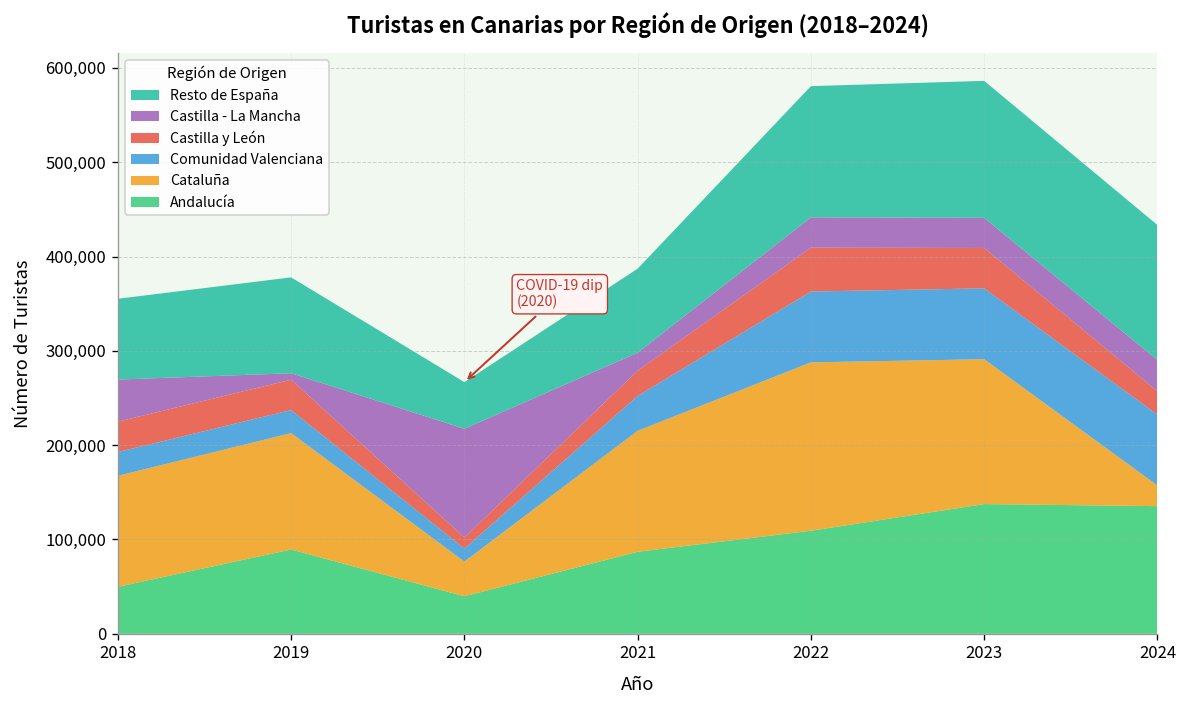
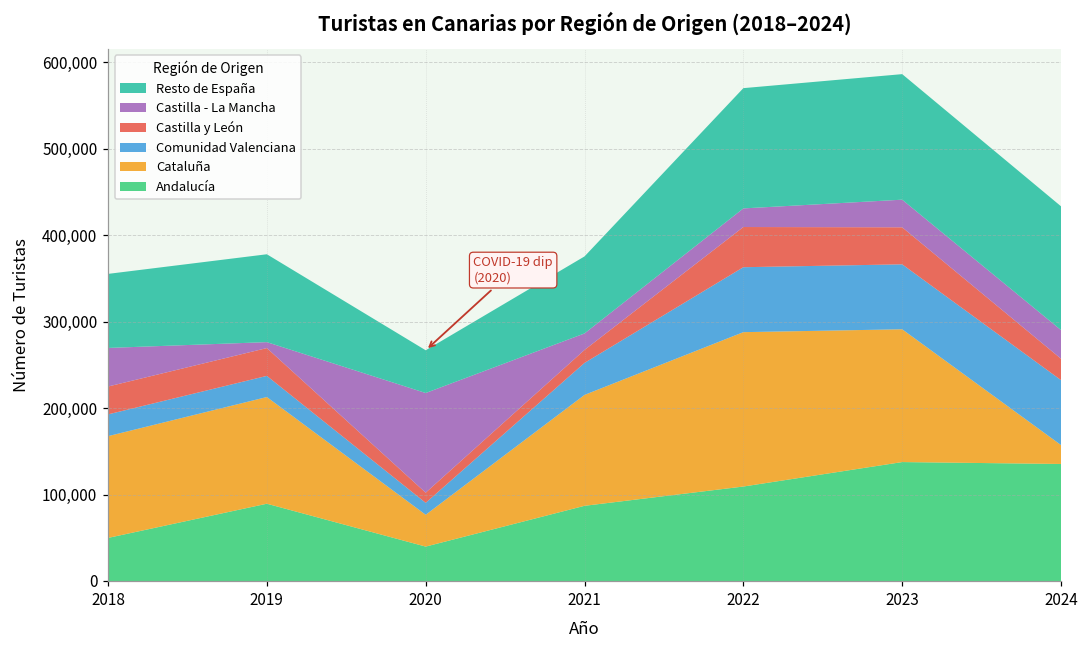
Castilla y León, 2021: 30,000 -> 20,000
Castilla - La Mancha, 2022: 30,000 -> 20,000
